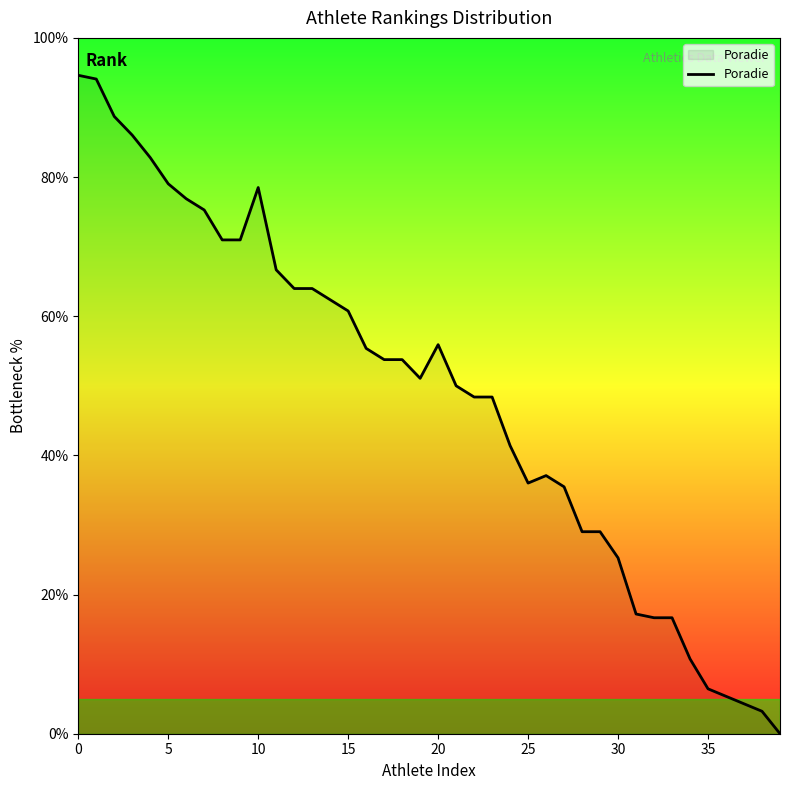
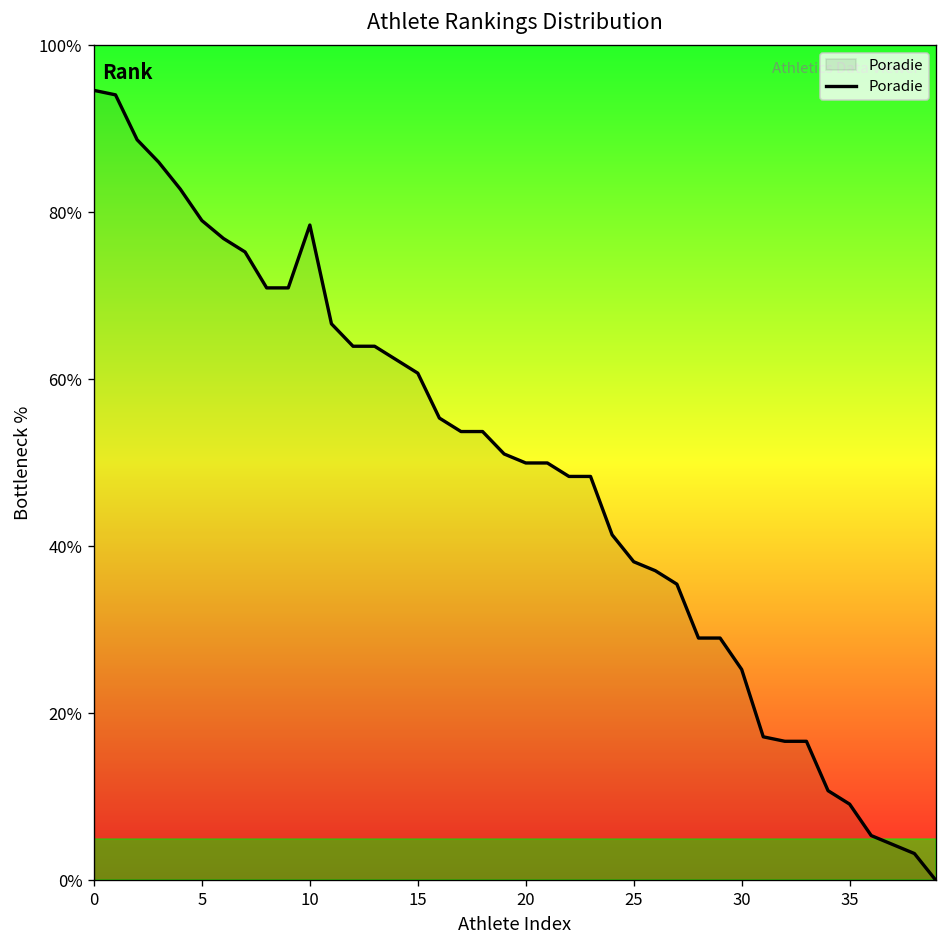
20: 56% -> 50%
25: 36% -> 38%
35: 6% -> 9%
